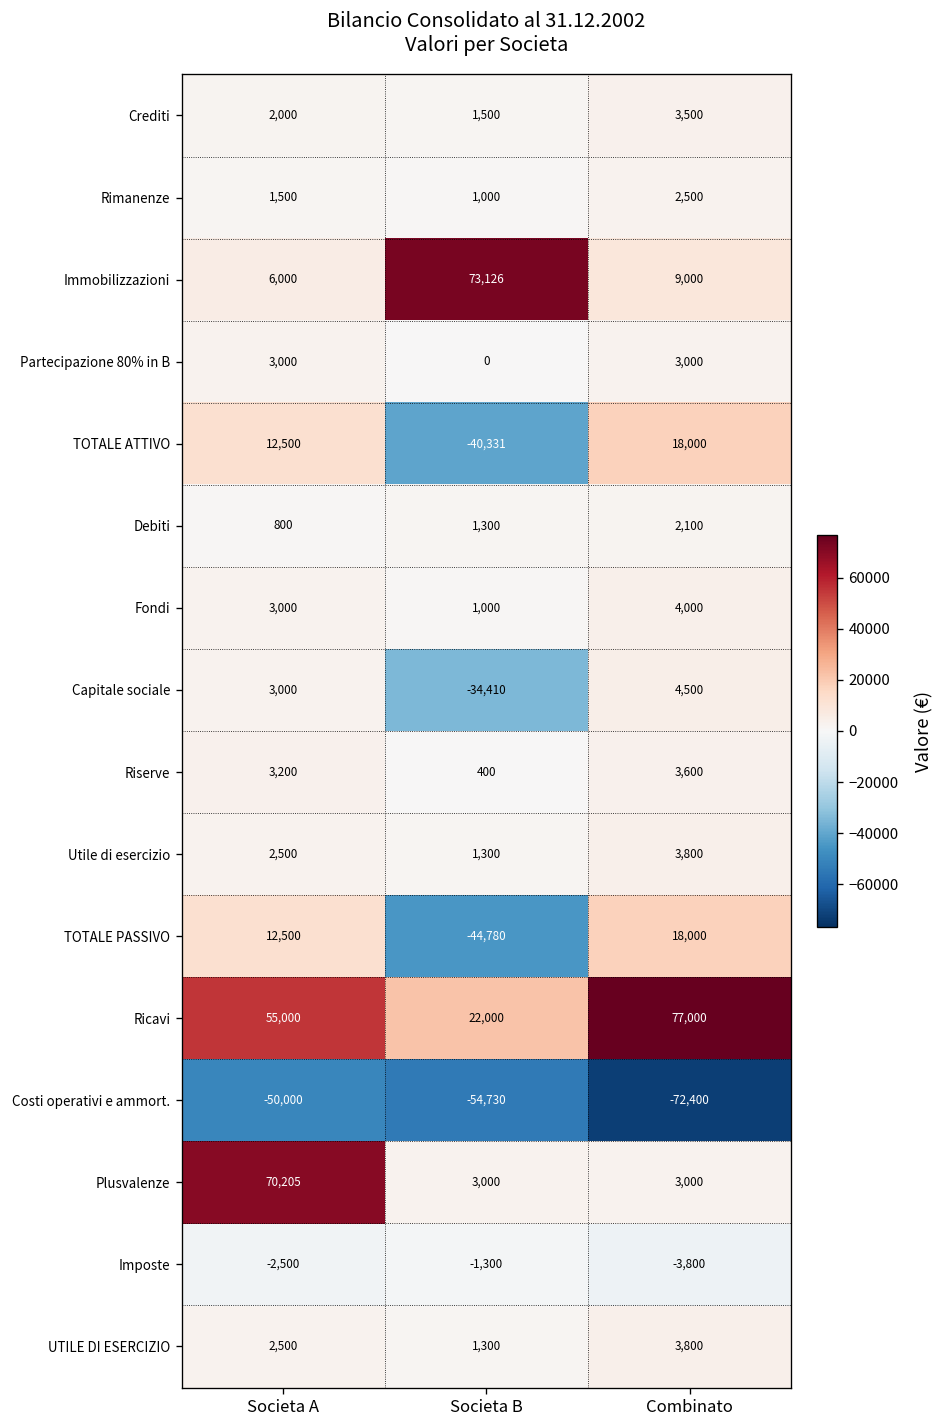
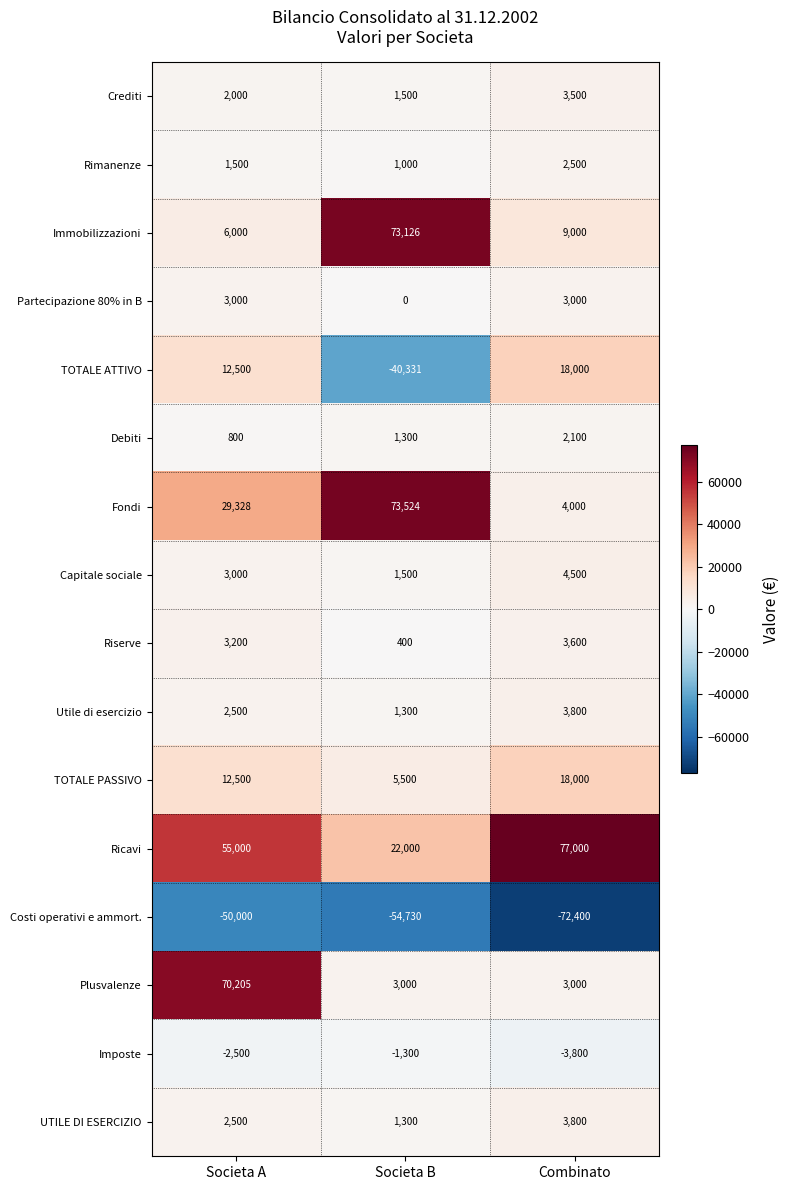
Fondi, Societa A: 3,000 -> 29,328
Fondi, Societa B: 1,000 -> 73,524
Capitale sociale, Societa B: -34,410 -> 1,500
TOTALE PASSIVO, Societa B: -44,780 -> 5,500
